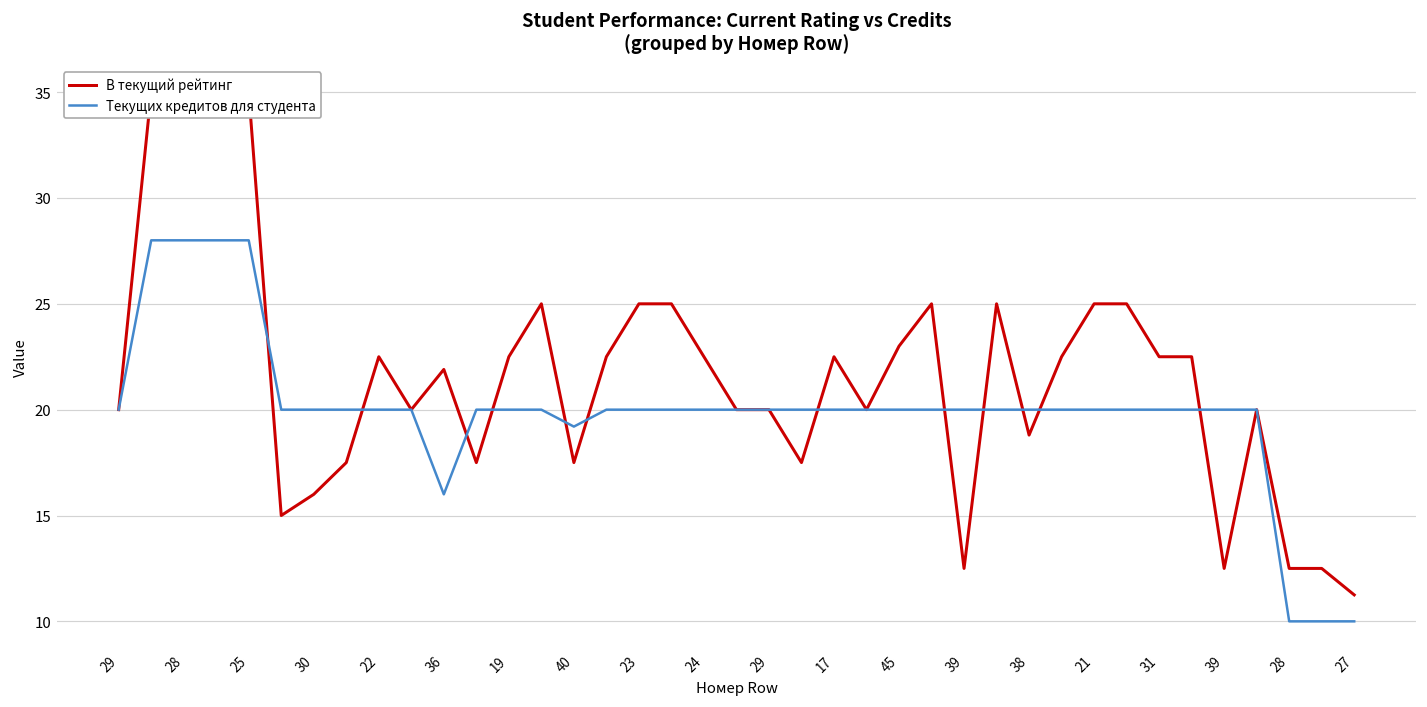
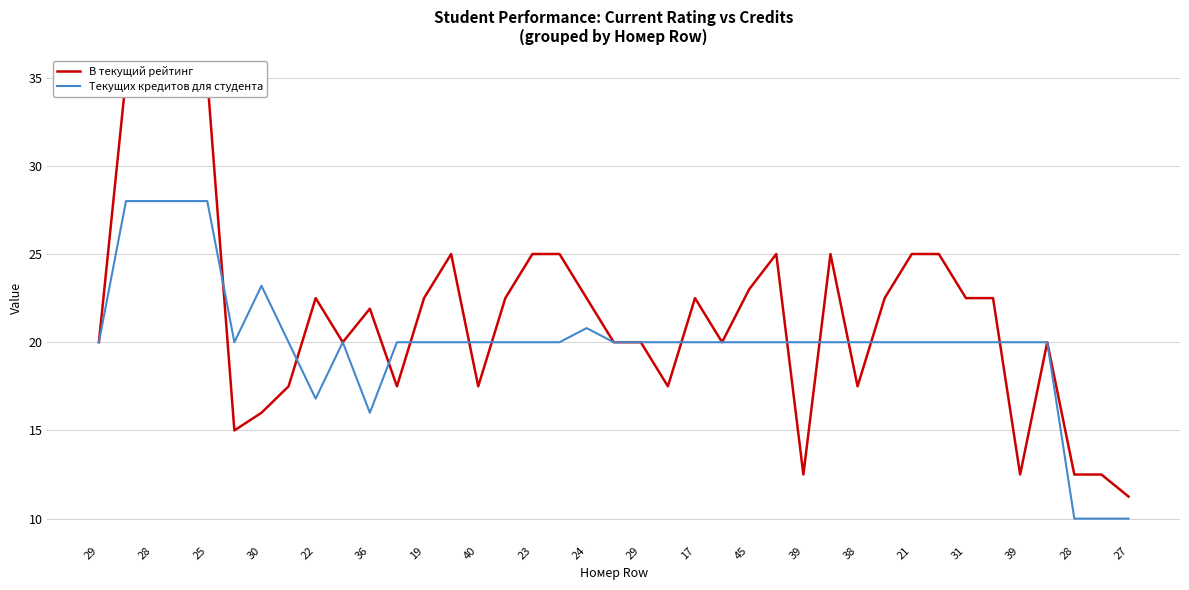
Текущих кредитов для студента, 30: 20.0 -> 23.2
Текущих кредитов для студента, 22: 20.0 -> 16.8
Текущих кредитов для студента, 40: 19.2 -> 20.0
Текущих кредитов для студента, 24: 20.0 -> 20.8
В текущий рейтинг, 38: 18.8 -> 17.5
